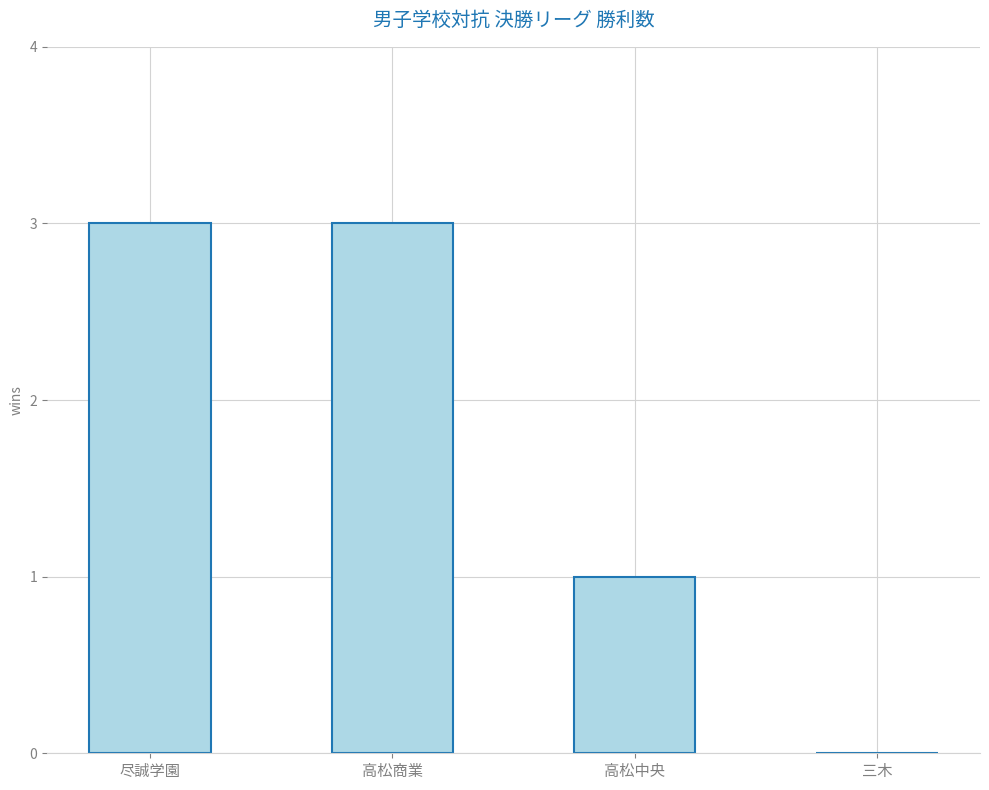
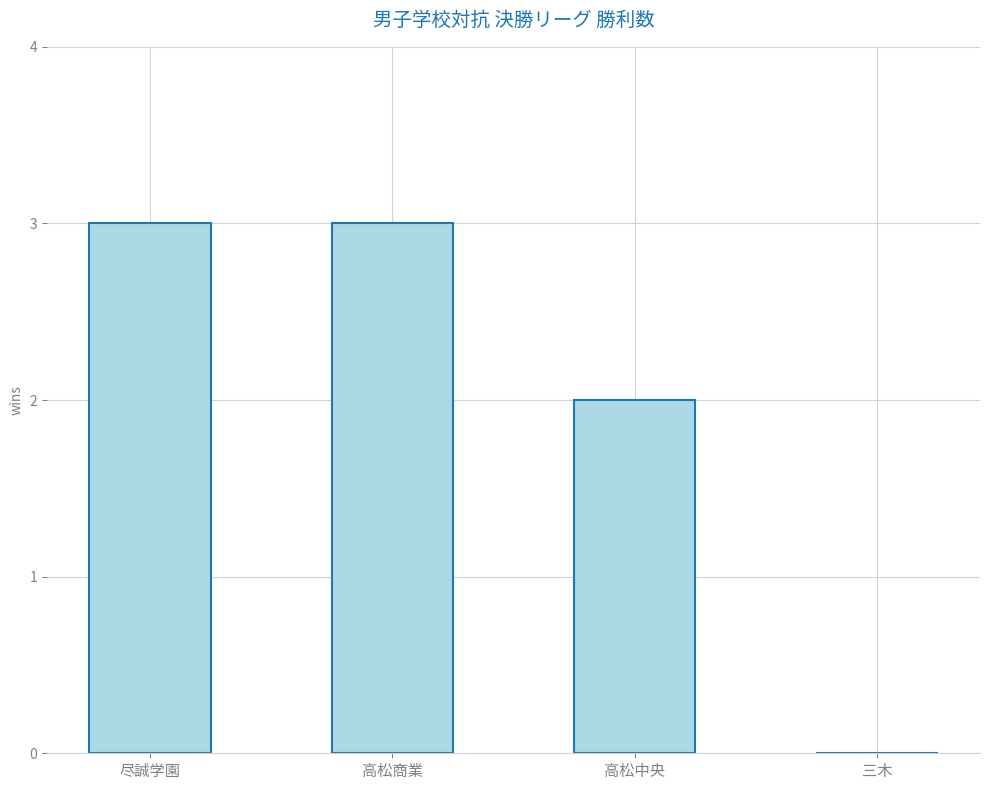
高松中央: 1 -> 2
